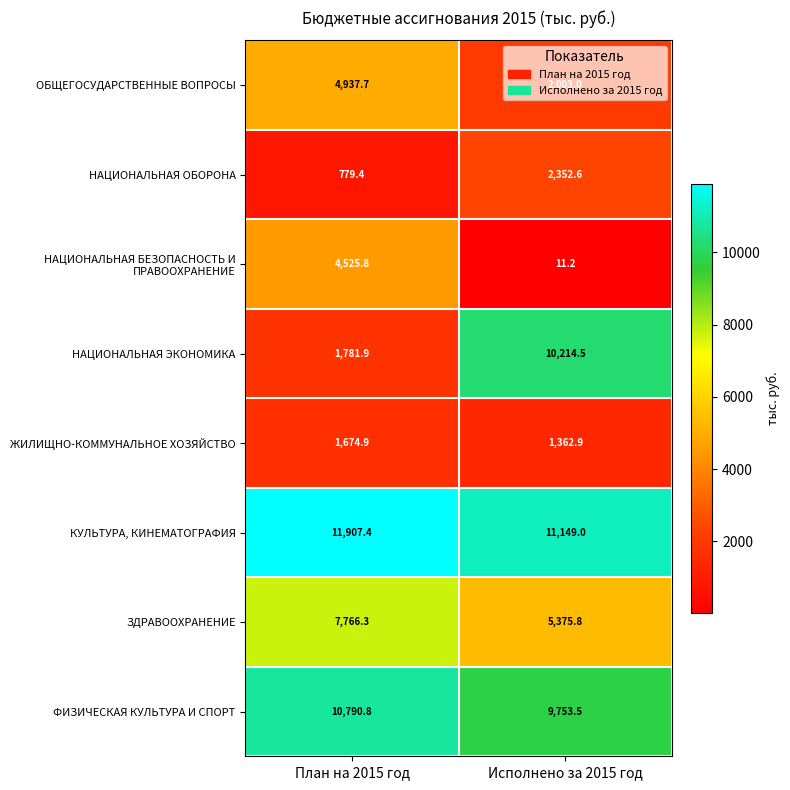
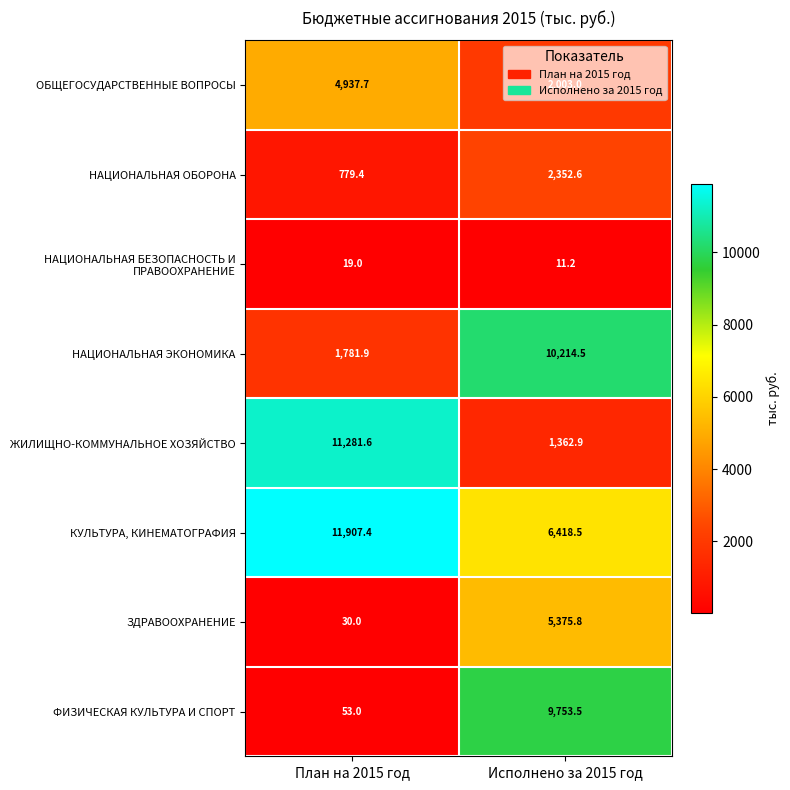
НАЦИОНАЛЬНАЯ БЕЗОПАСНОСТЬ И ПРАВООХРАНЕНИЕ, План на 2015 год: 4,525.8 -> 19.0
ЖИЛИЩНО-КОММУНАЛЬНОЕ ХОЗЯЙСТВО, План на 2015 год: 1,674.9 -> 11,281.6
КУЛЬТУРА, КИНЕМАТОГРАФИЯ, Исполнено за 2015 год: 11,149.0 -> 6,418.5
ЗДРАВООХРАНЕНИЕ, План на 2015 год: 7,766.3 -> 30.0
ФИЗИЧЕСКАЯ КУЛЬТУРА И СПОРТ, План на 2015 год: 10,790.8 -> 53.0
